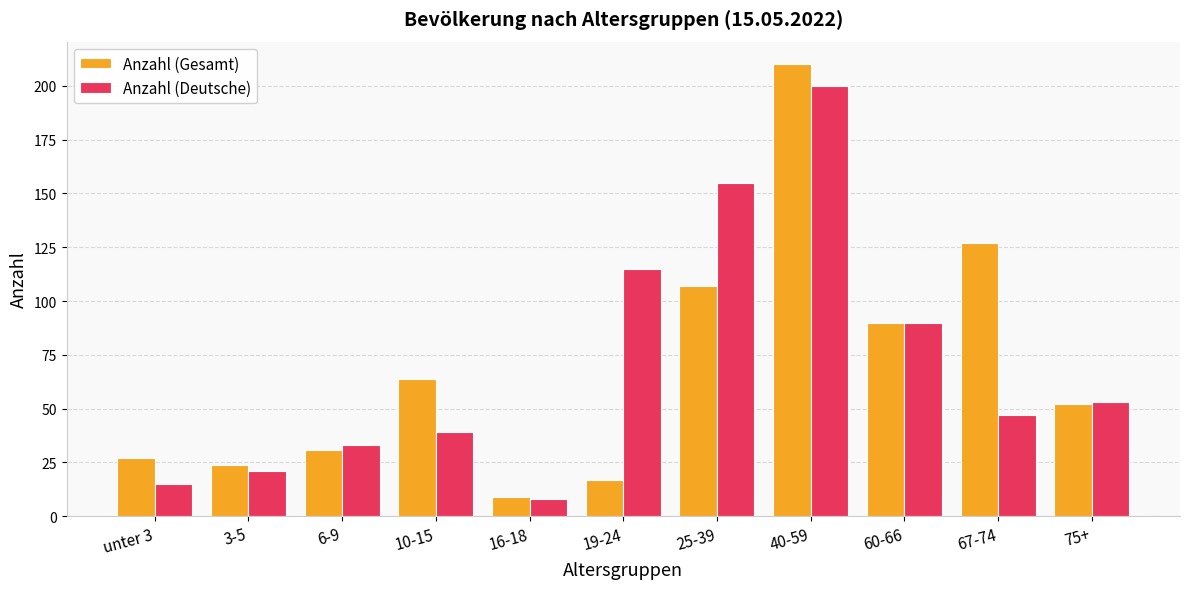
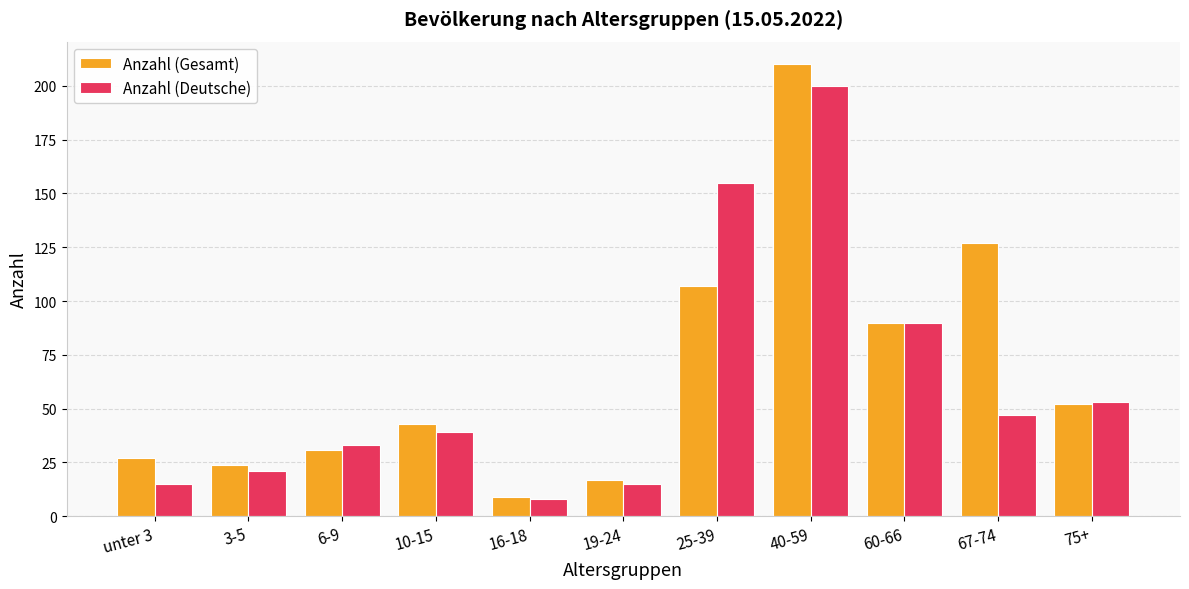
Anzahl (Gesamt), 10-15: 64 -> 43
Anzahl (Deutsche), 19-24: 115 -> 15
